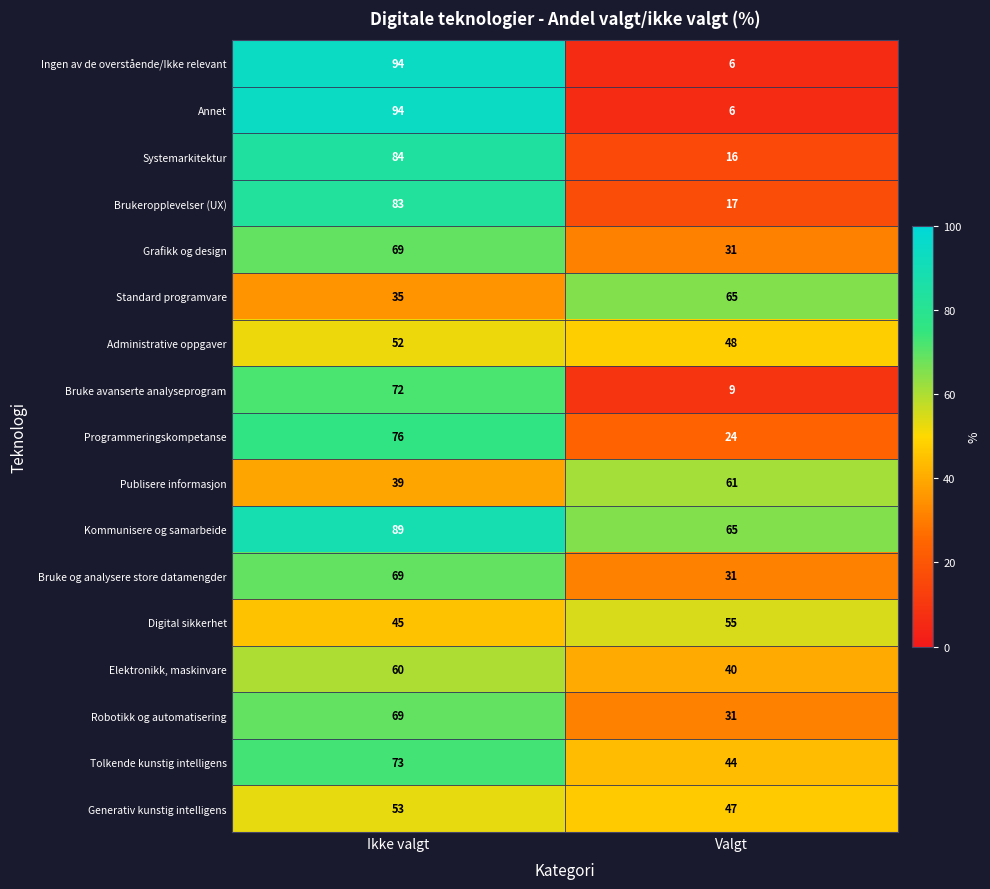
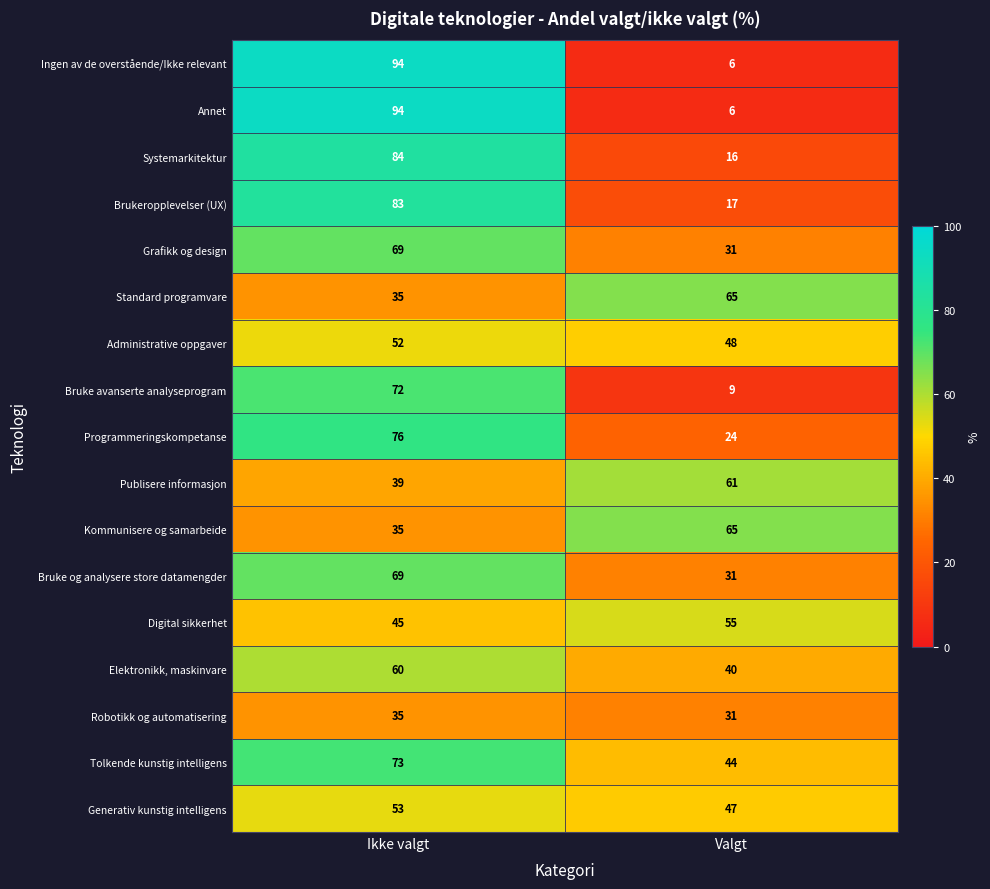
Kommunisere og samarbeide, Ikke valgt: 89 -> 35
Robotikk og automatisering, Ikke valgt: 69 -> 35
